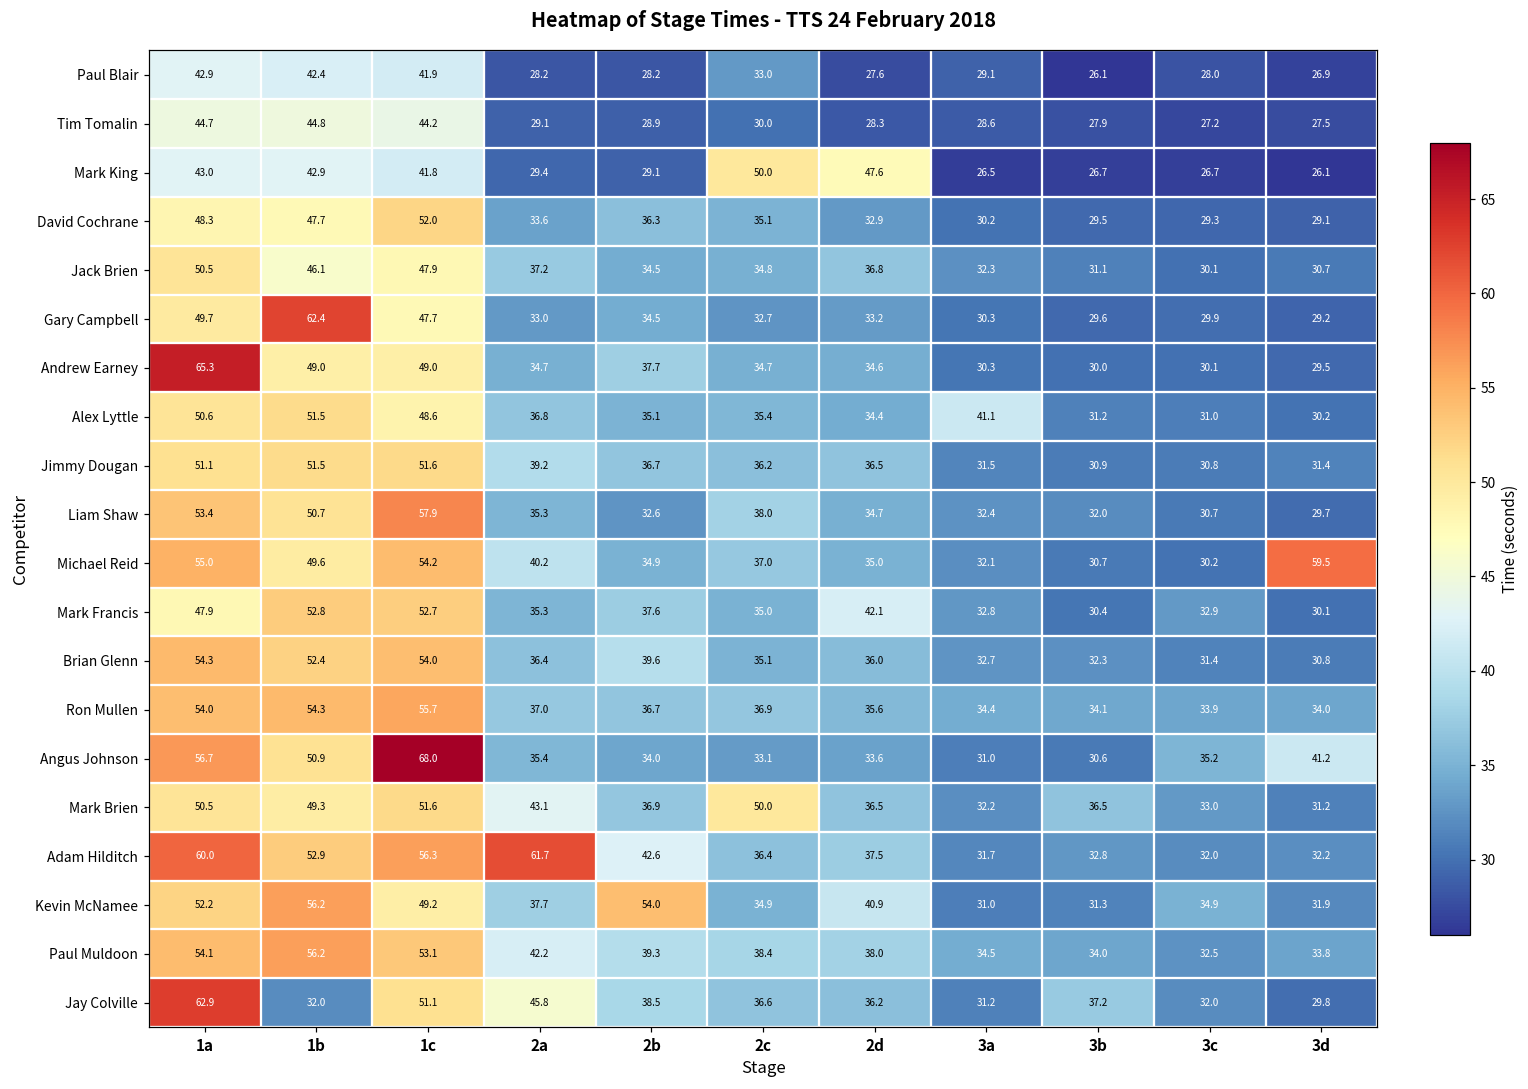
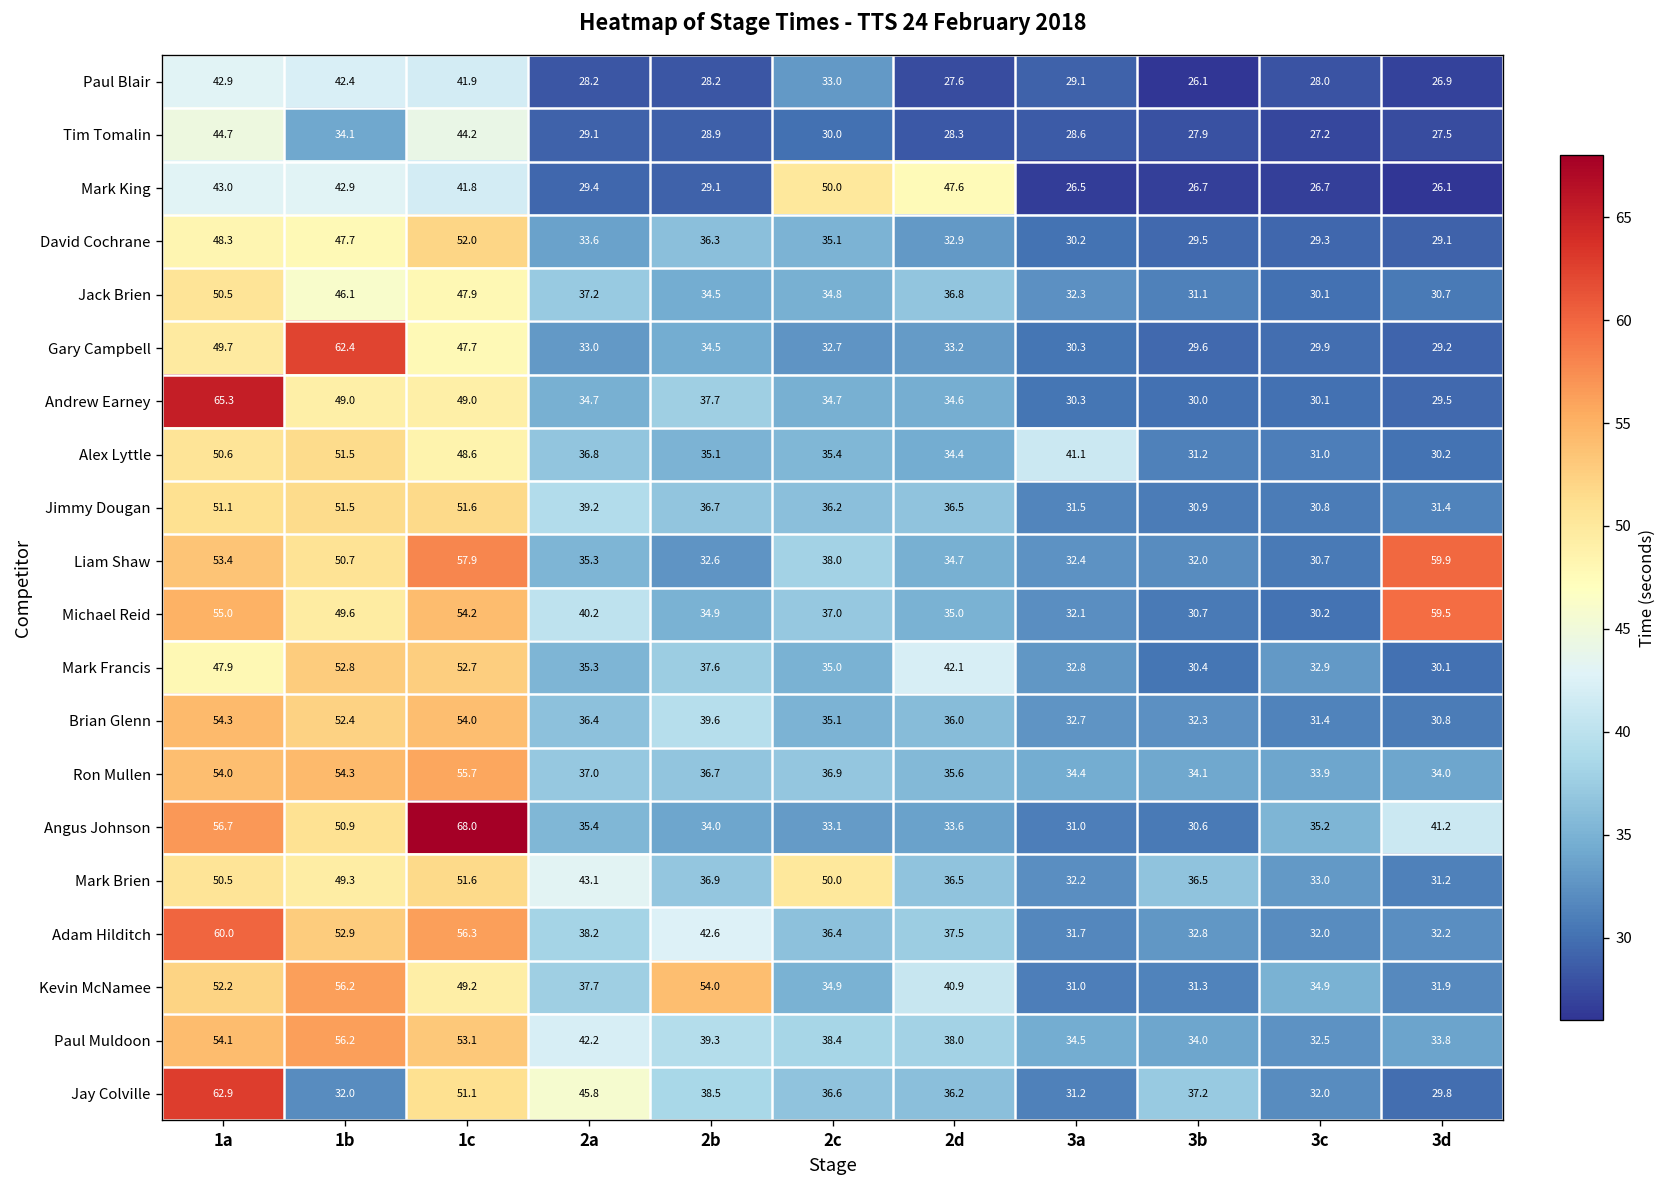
Tim Tomalin, 1b: 44.8 -> 34.1
Liam Shaw, 3d: 29.7 -> 59.9
Adam Hilditch, 2a: 61.7 -> 38.2
